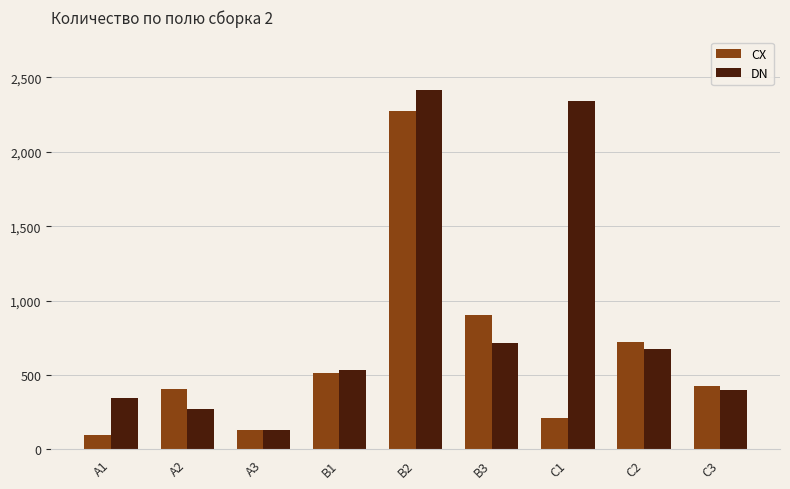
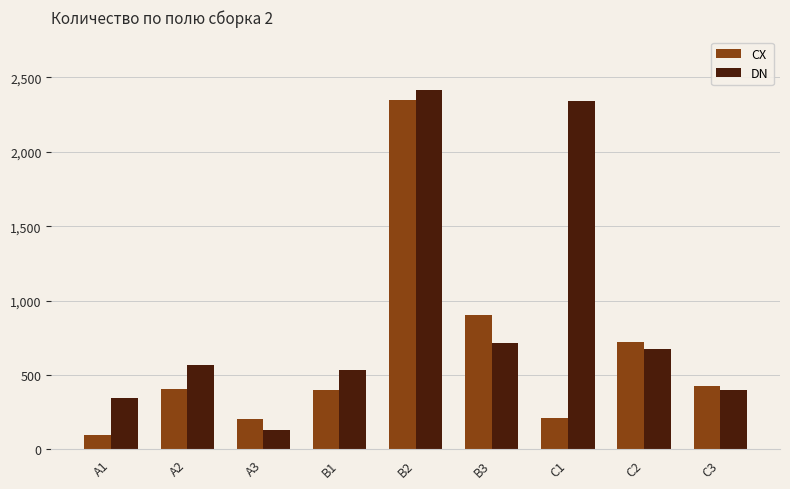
DN, A2: 270 -> 570
CX, A3: 130 -> 200
CX, B1: 510 -> 400
CX, B2: 2,280 -> 2,350
